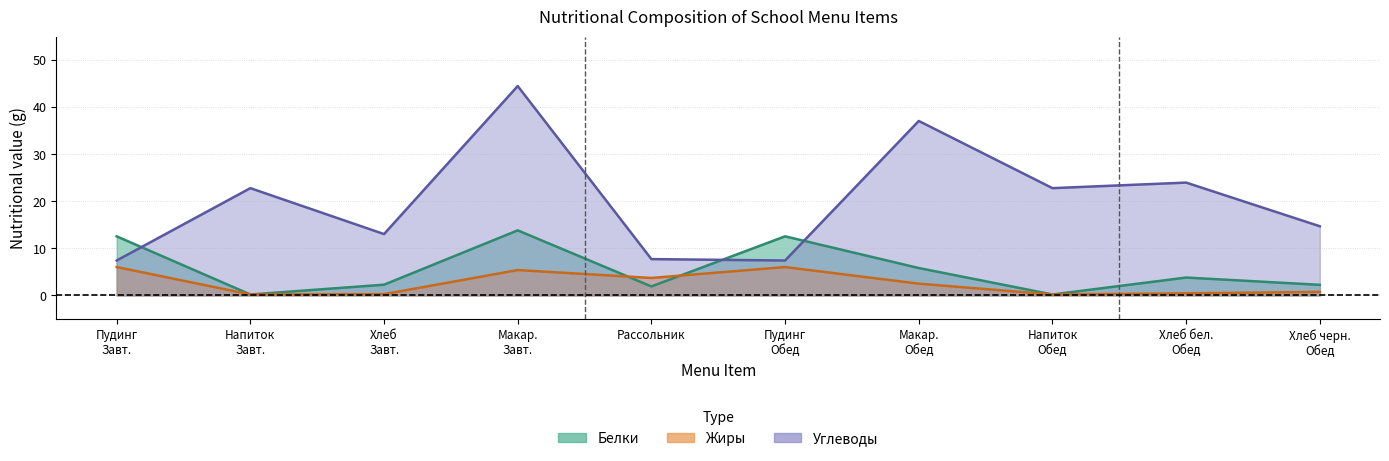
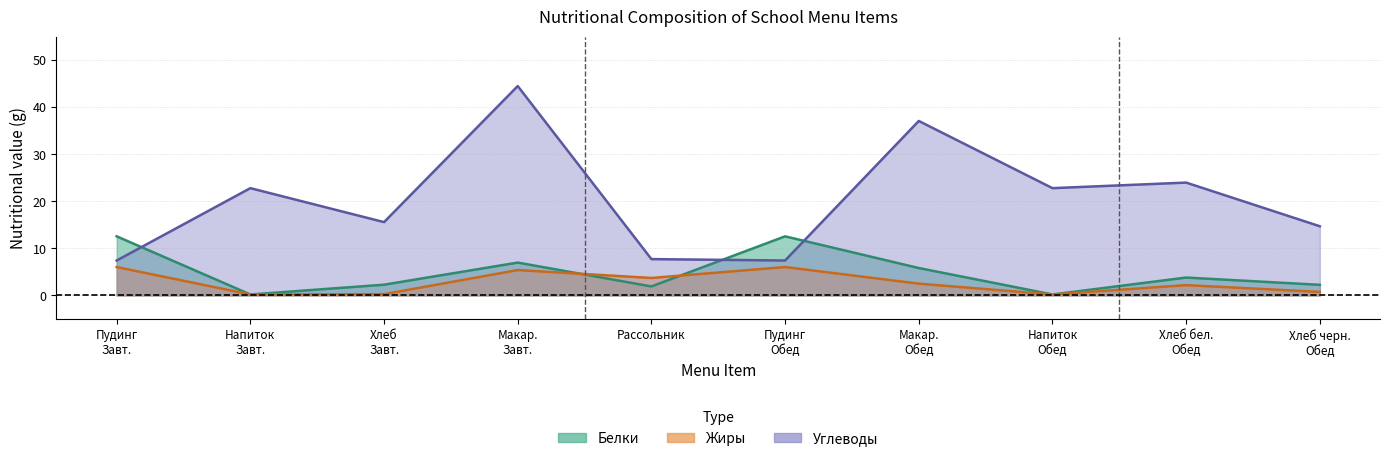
Углеводы, Хлеб Завт.: 13 -> 16
Белки, Макар. Завт.: 14 -> 7
Жиры, Хлеб бел. Обед: 0 -> 2
